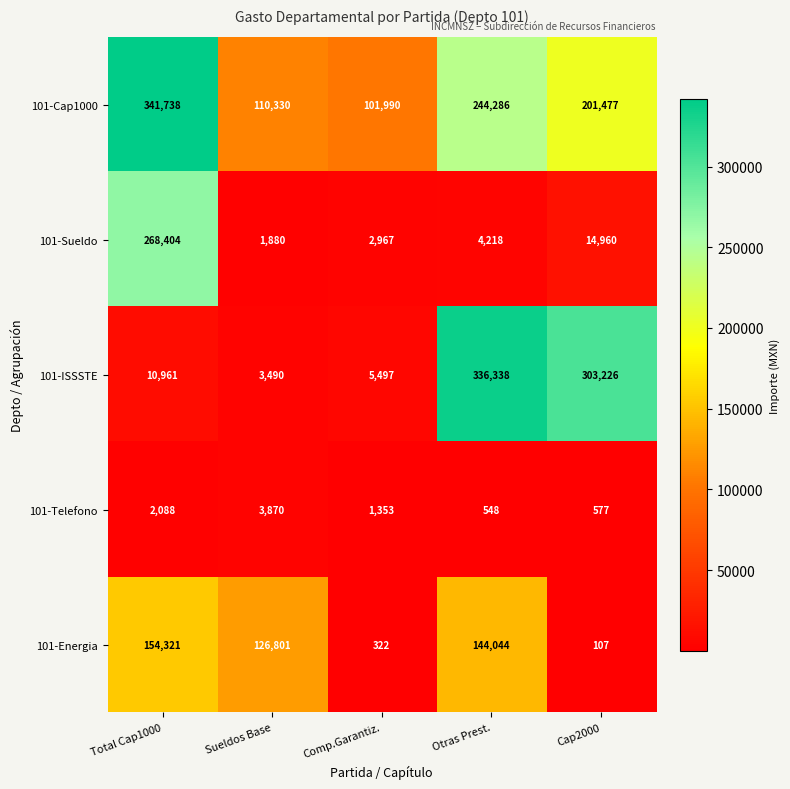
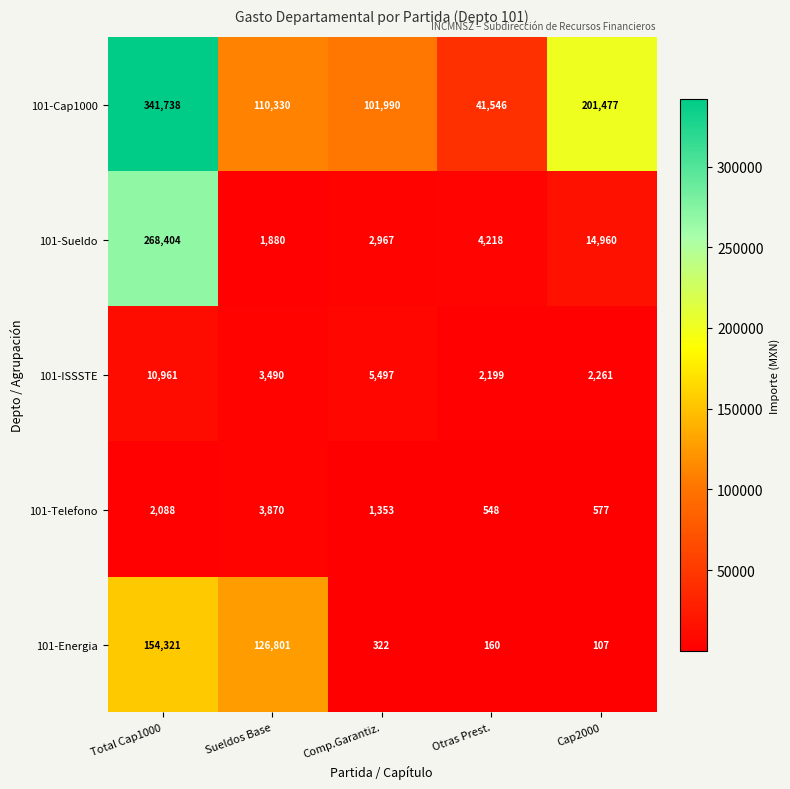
101-Cap1000, Otras Prest.: 244,286 -> 41,546
101-ISSSTE, Otras Prest.: 336,338 -> 2,199
101-ISSSTE, Cap2000: 303,226 -> 2,261
101-Energia, Otras Prest.: 144,044 -> 160
